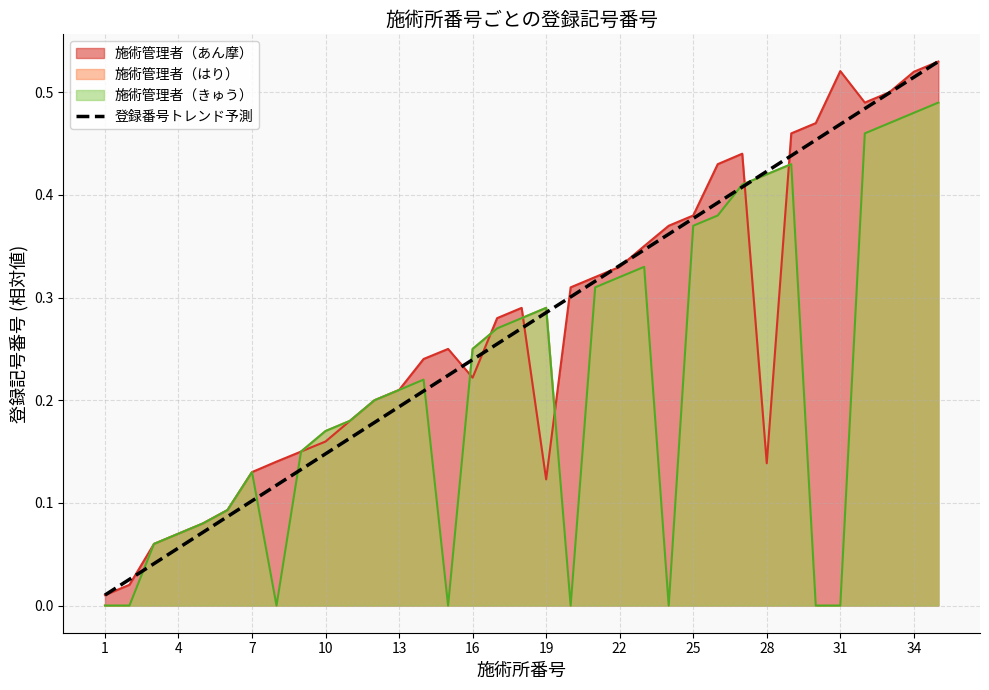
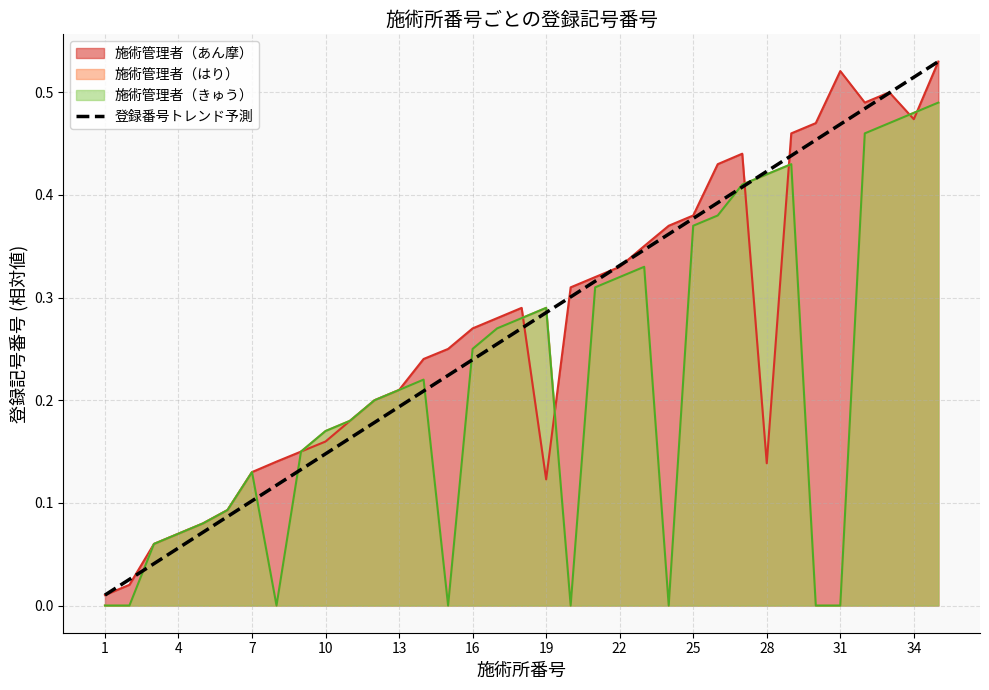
施術管理者（あん摩）, 16: 0.222 -> 0.270
施術管理者（あん摩）, 34: 0.520 -> 0.474
